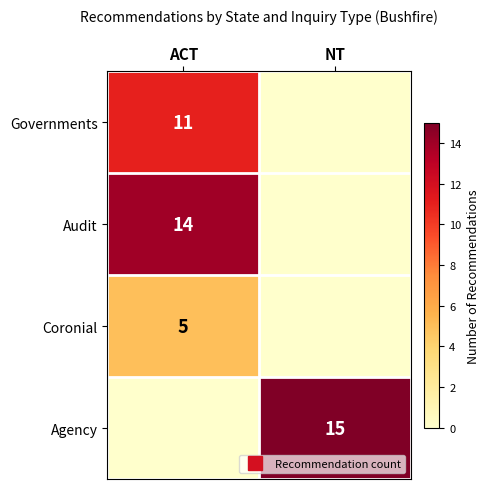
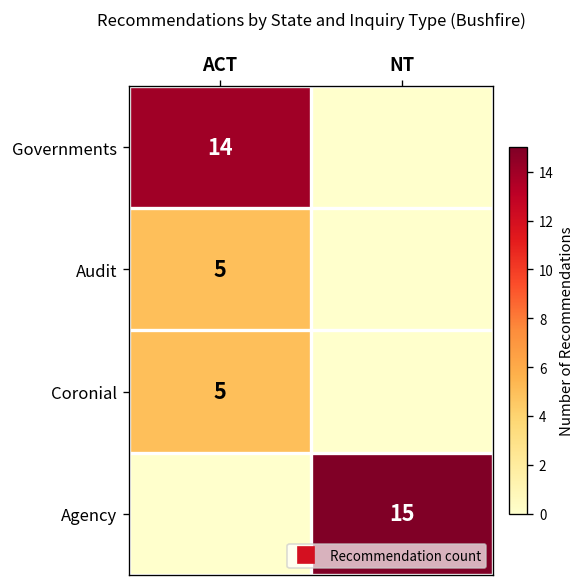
Governments, ACT: 11 -> 14
Audit, ACT: 14 -> 5
